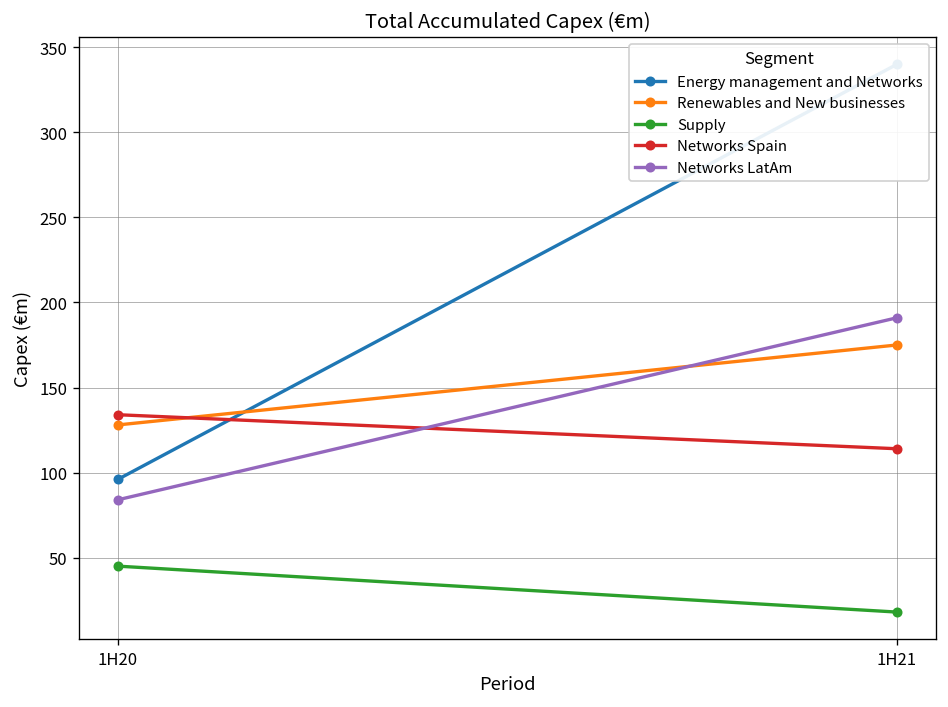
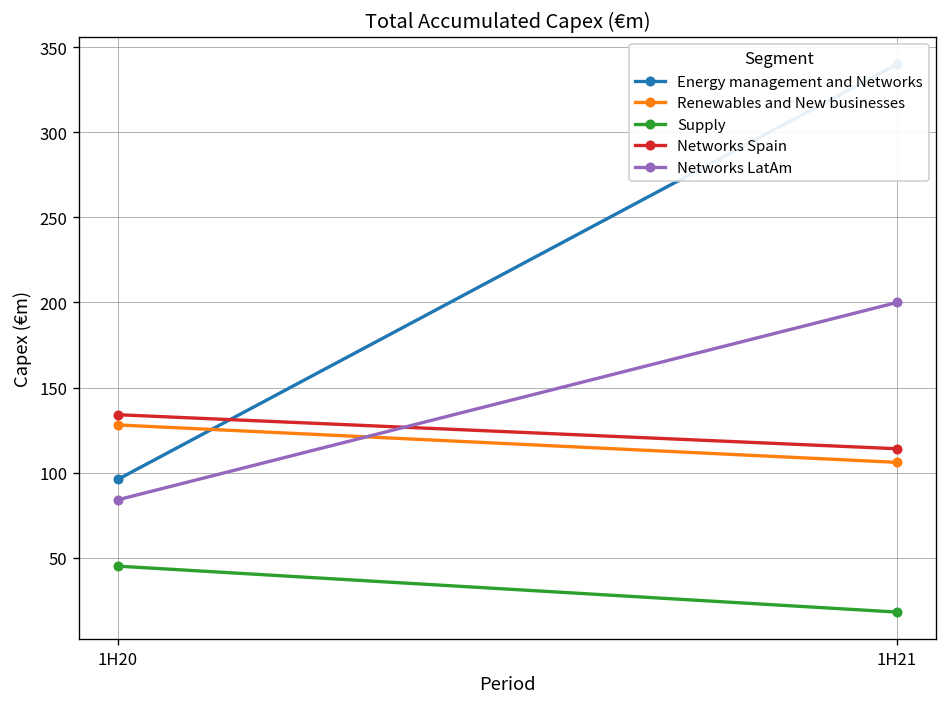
Renewables and New businesses, 1H21: 175 -> 106
Networks LatAm, 1H21: 191 -> 200
